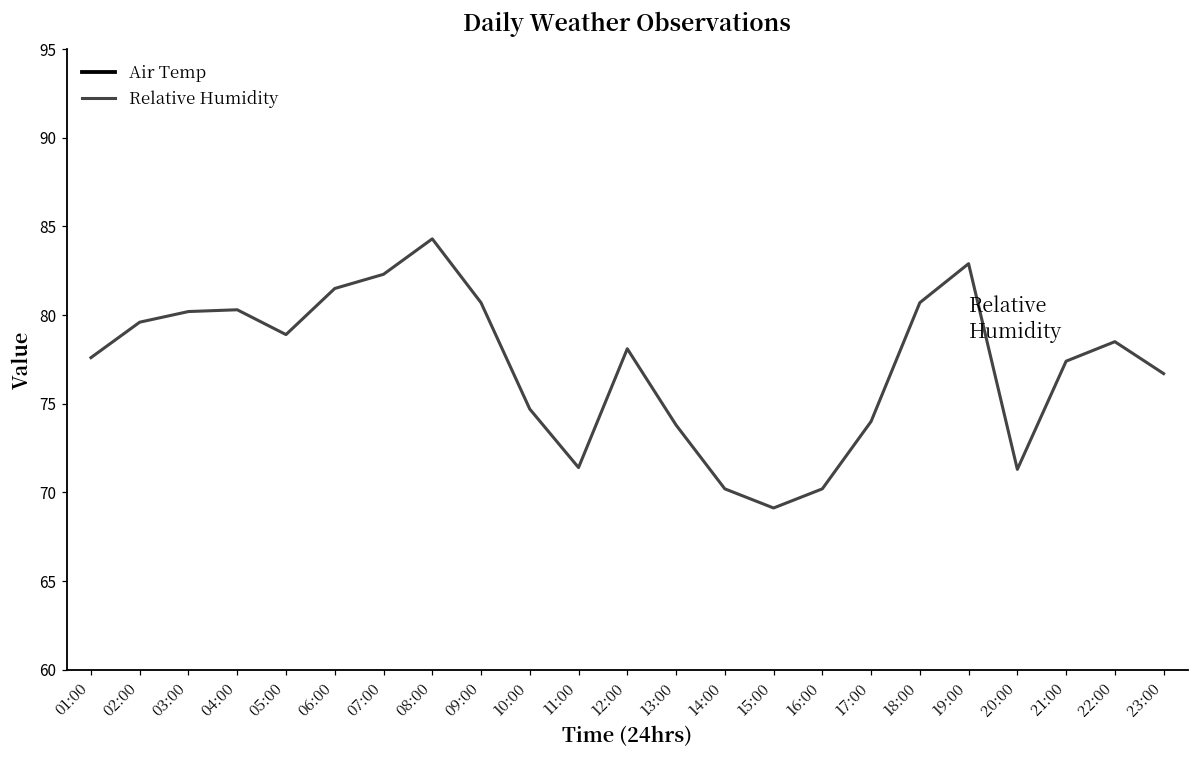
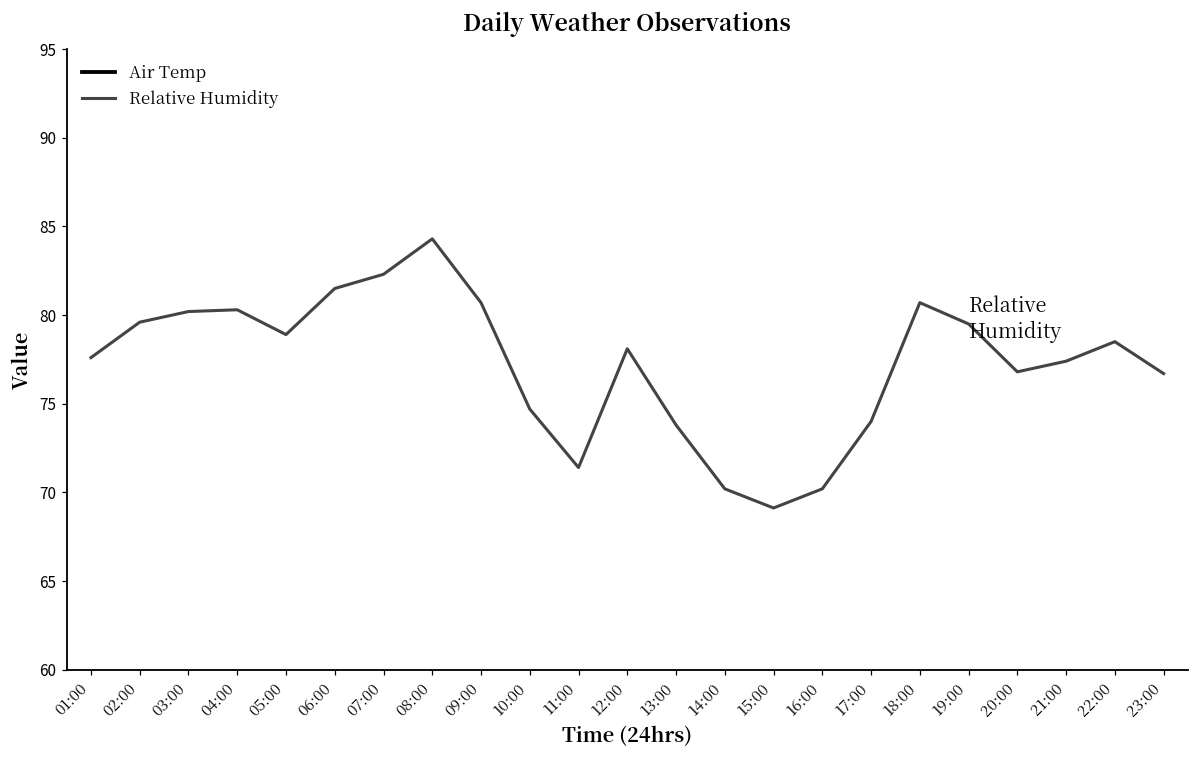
Relative Humidity, 19:00: 82.9 -> 79.5
Relative Humidity, 20:00: 71.3 -> 76.8
